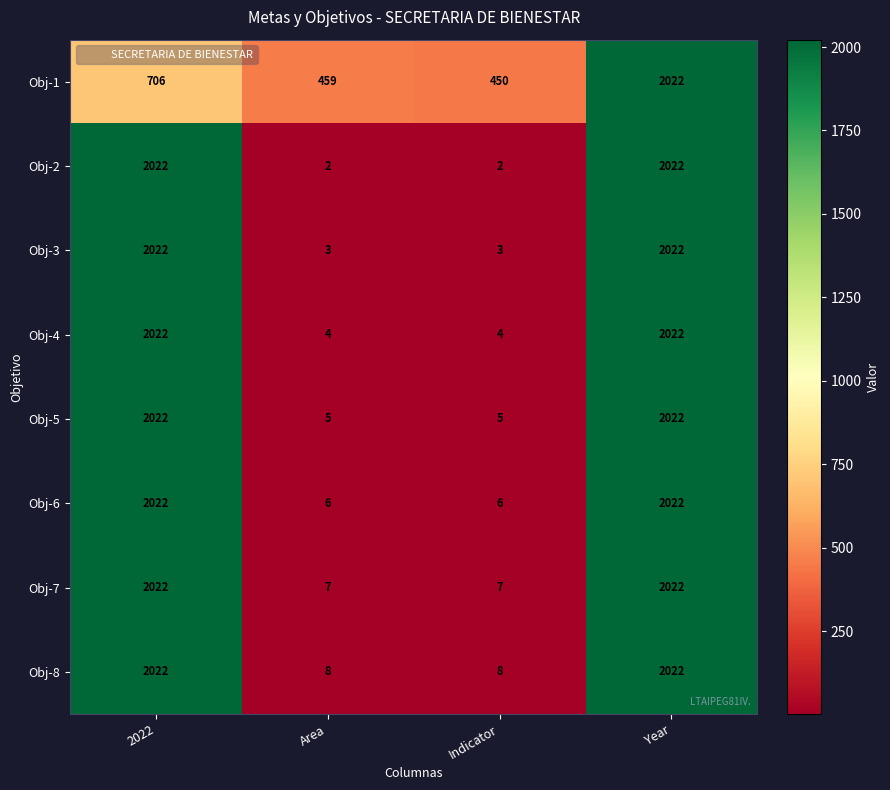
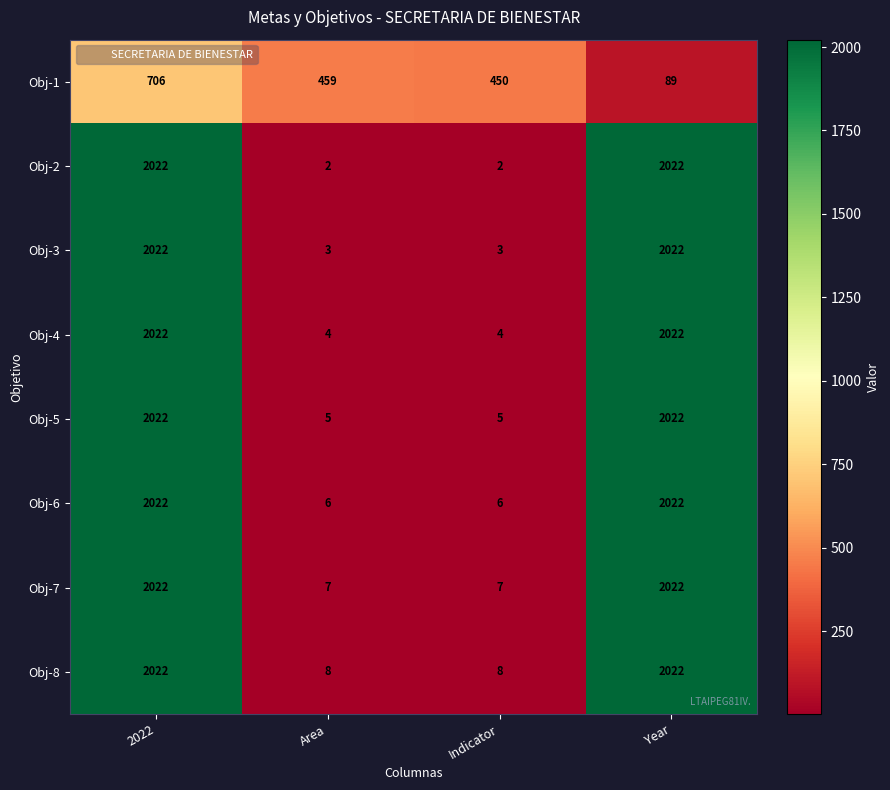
Obj-1, Year: 2022 -> 89
